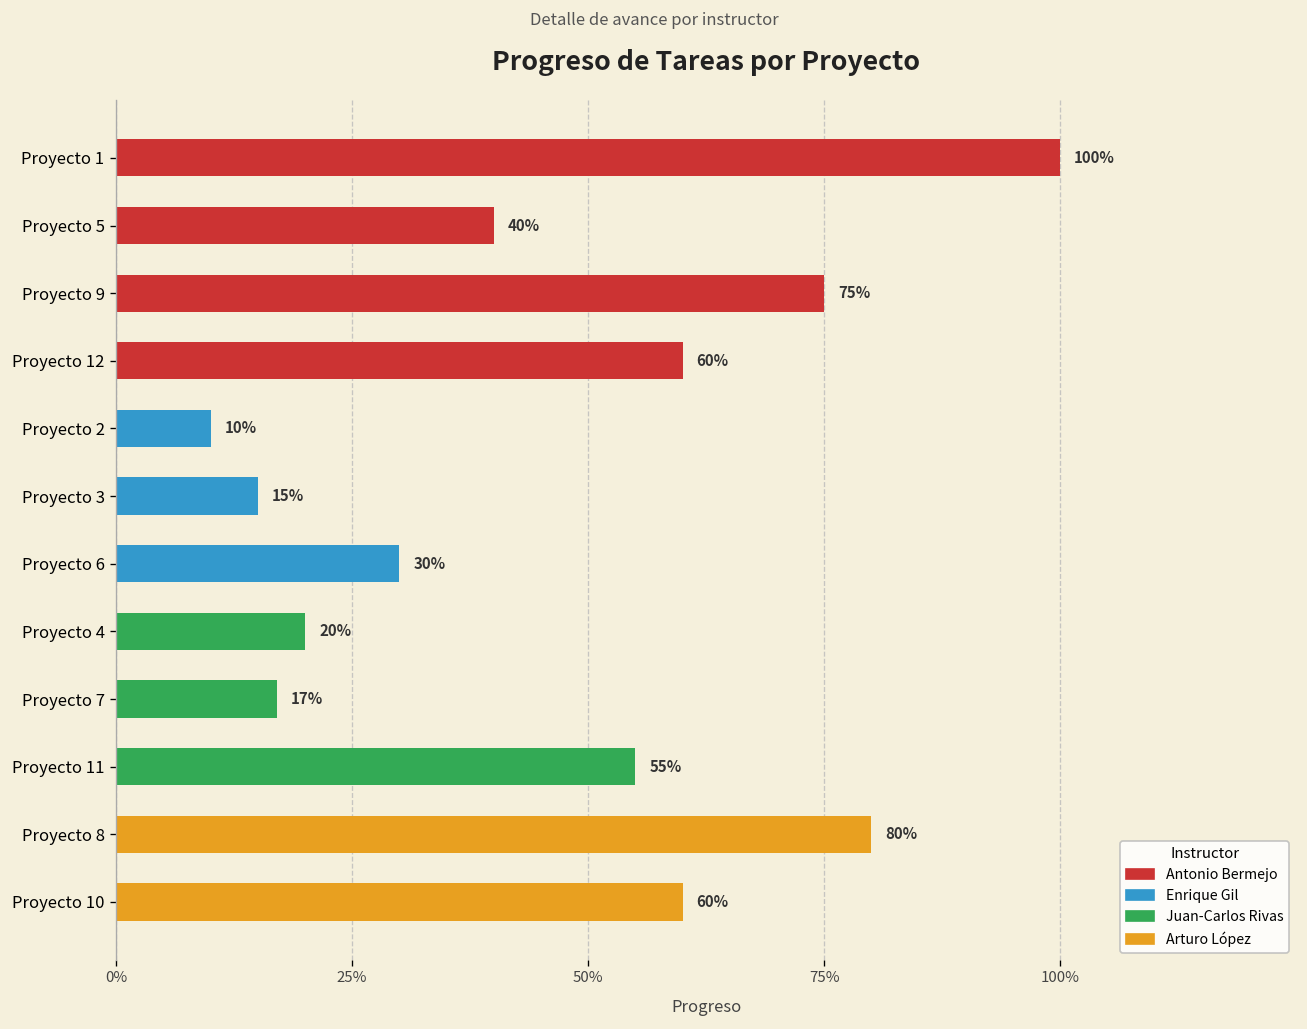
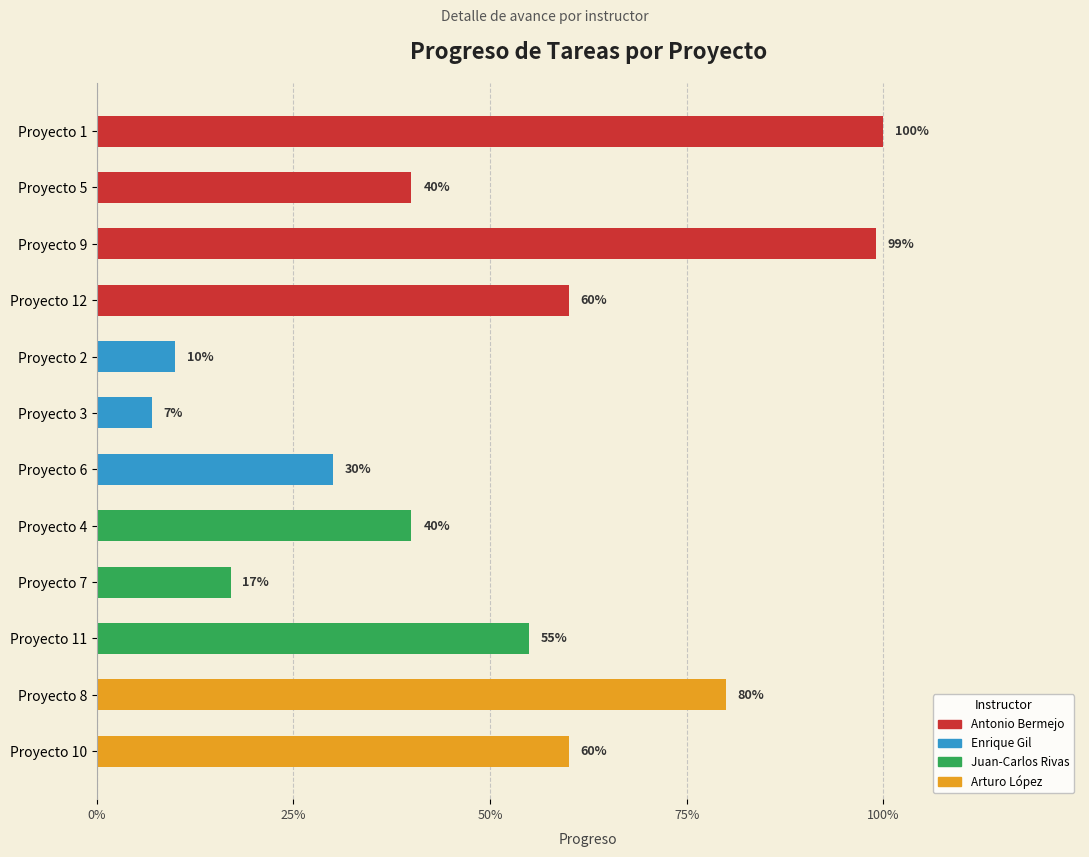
Proyecto 9: 75% -> 99%
Proyecto 3: 15% -> 7%
Proyecto 4: 20% -> 40%
